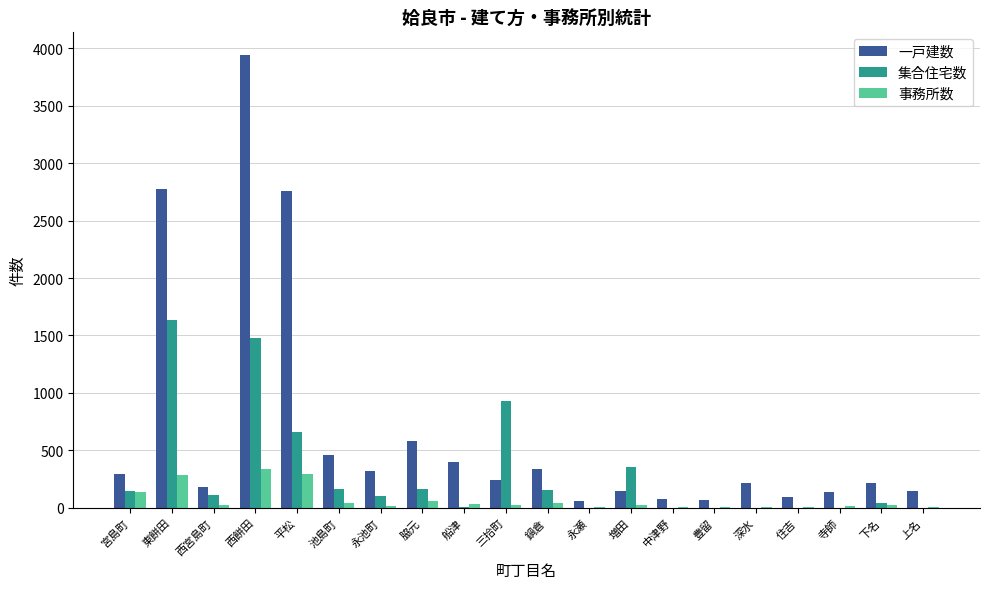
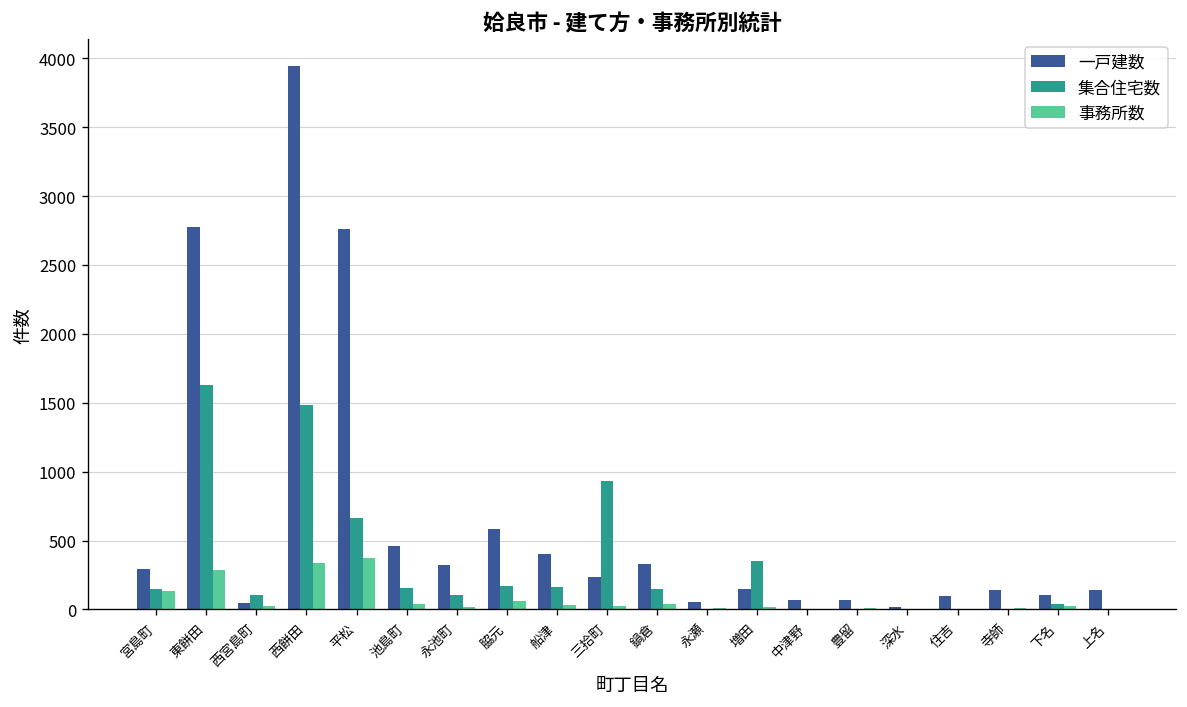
一戸建数, 西宮島町: 180 -> 50
事務所数, 平松: 300 -> 370
集合住宅数, 船津: 0 -> 160
一戸建数, 深水: 220 -> 20
一戸建数, 下名: 220 -> 100
